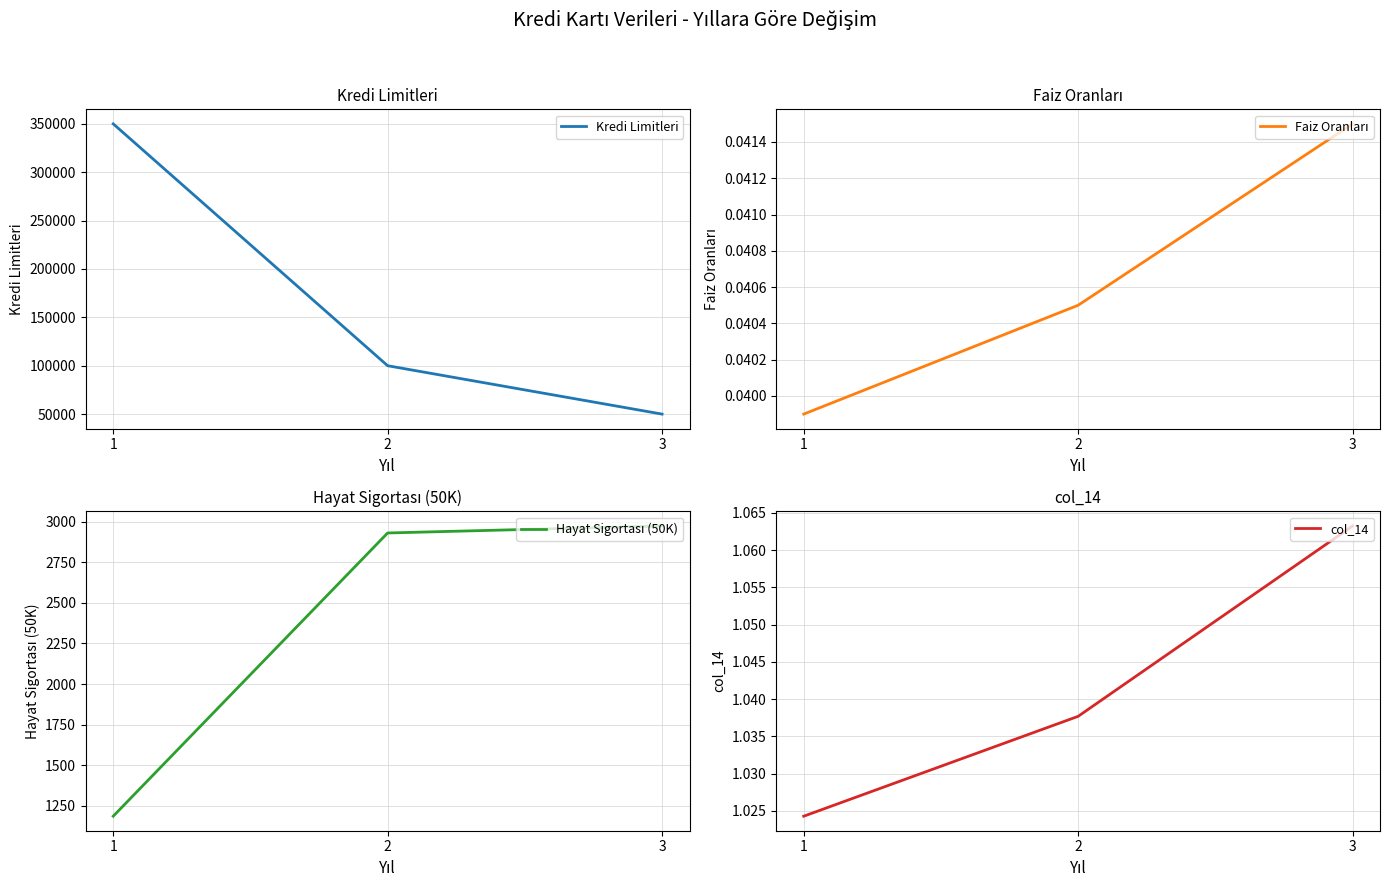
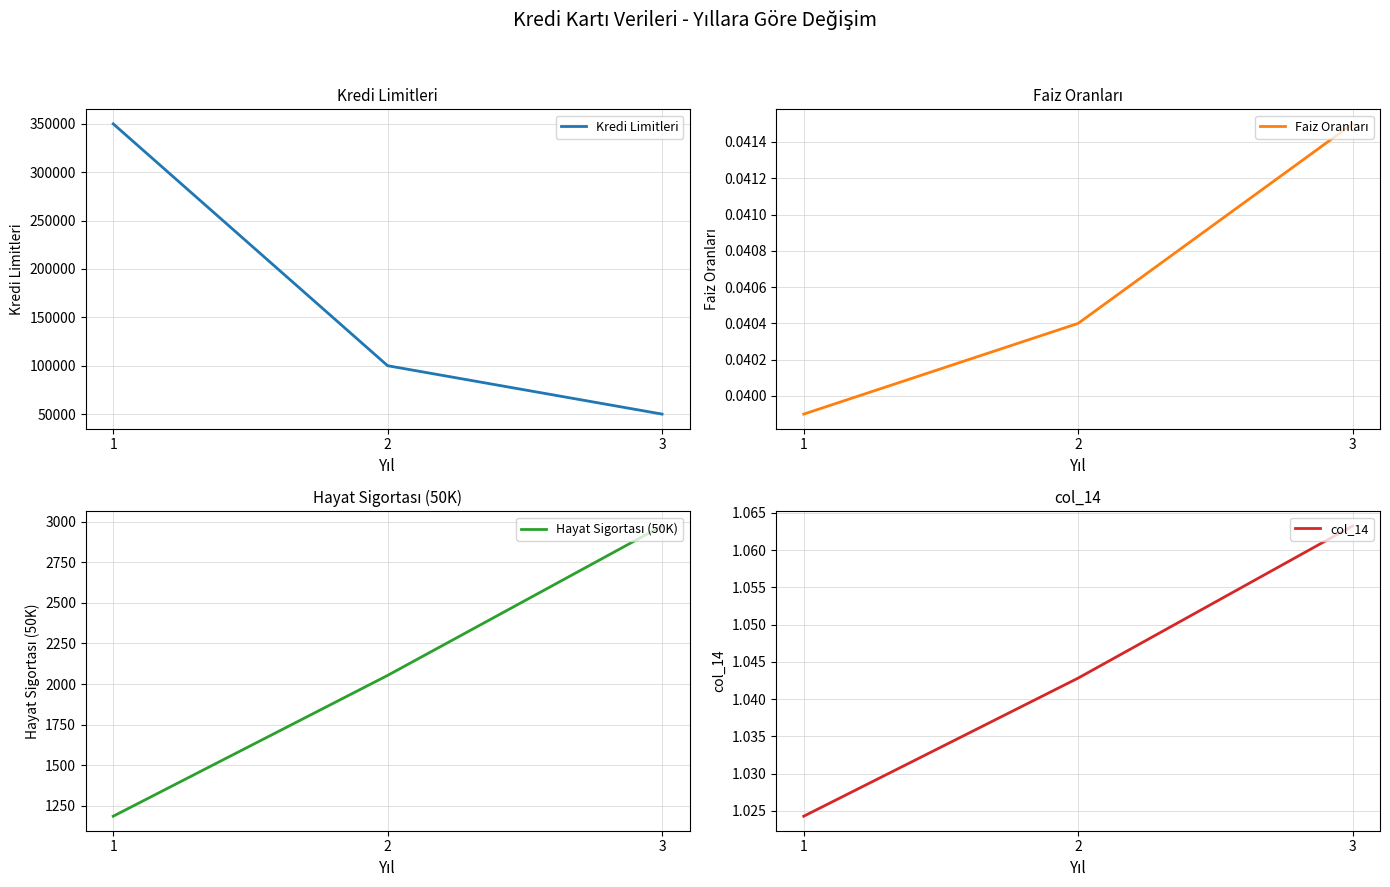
Faiz Oranları, 2: 0.0405 -> 0.0404
Hayat Sigortası (50K), 2: 2930 -> 2050
col_14, 2: 1.038 -> 1.043
